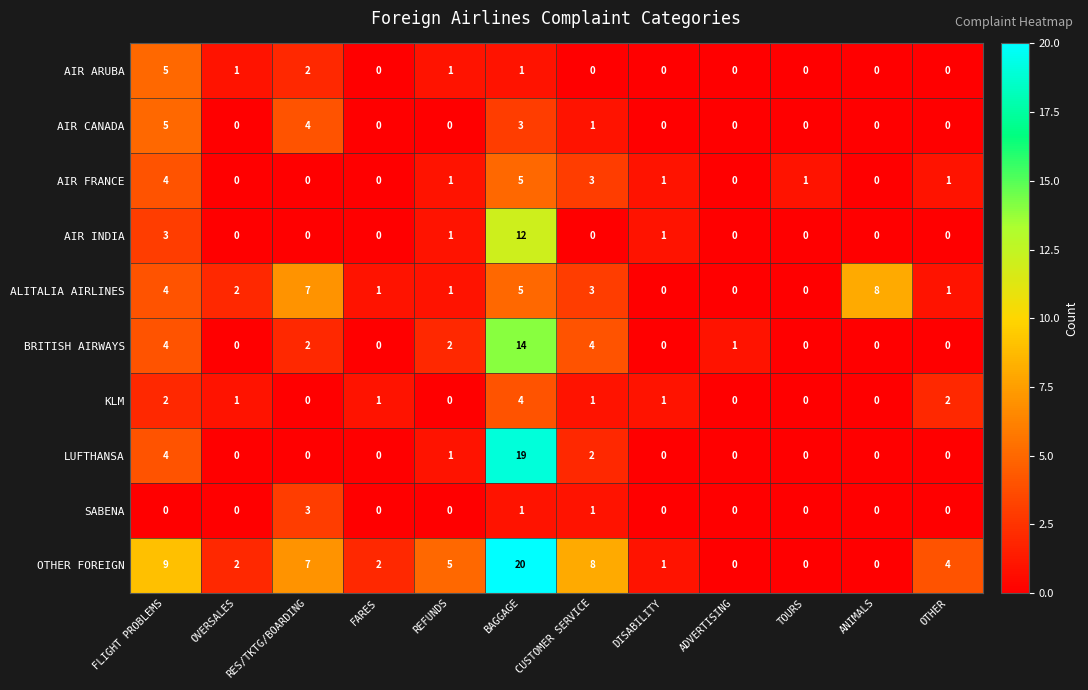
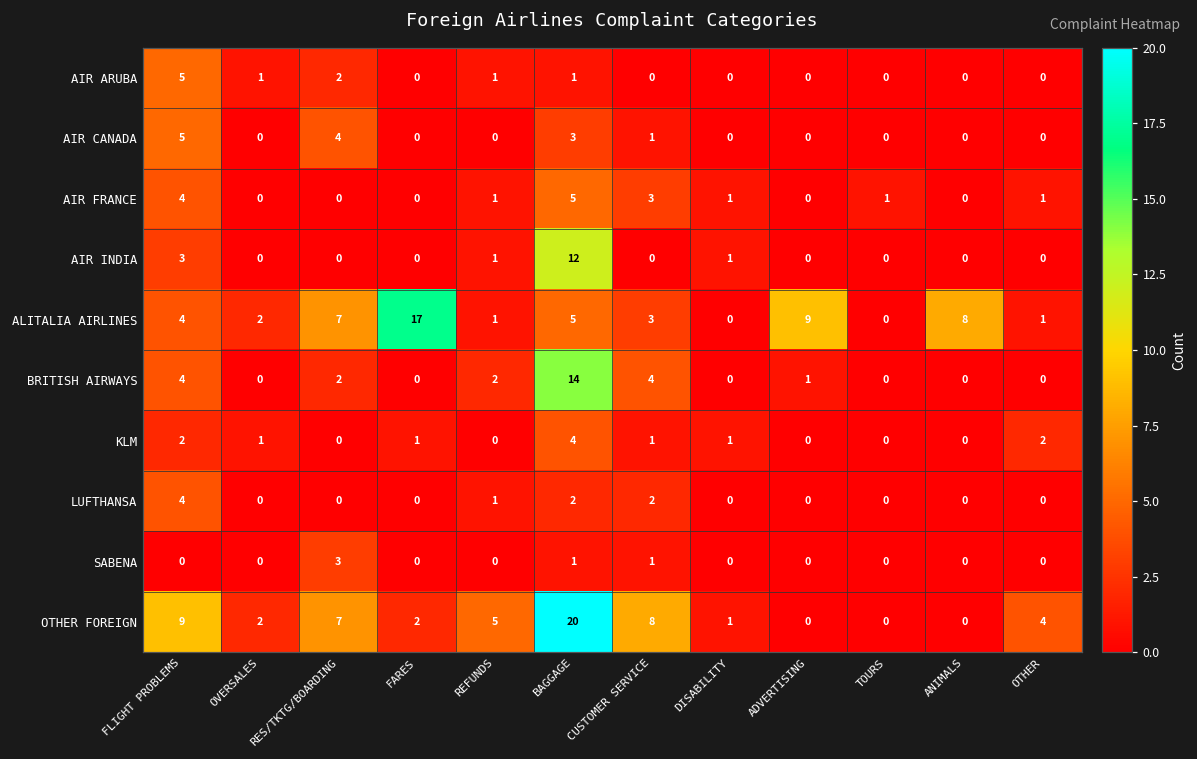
ALITALIA AIRLINES, FARES: 1 -> 17
ALITALIA AIRLINES, ADVERTISING: 0 -> 9
LUFTHANSA, BAGGAGE: 19 -> 2
